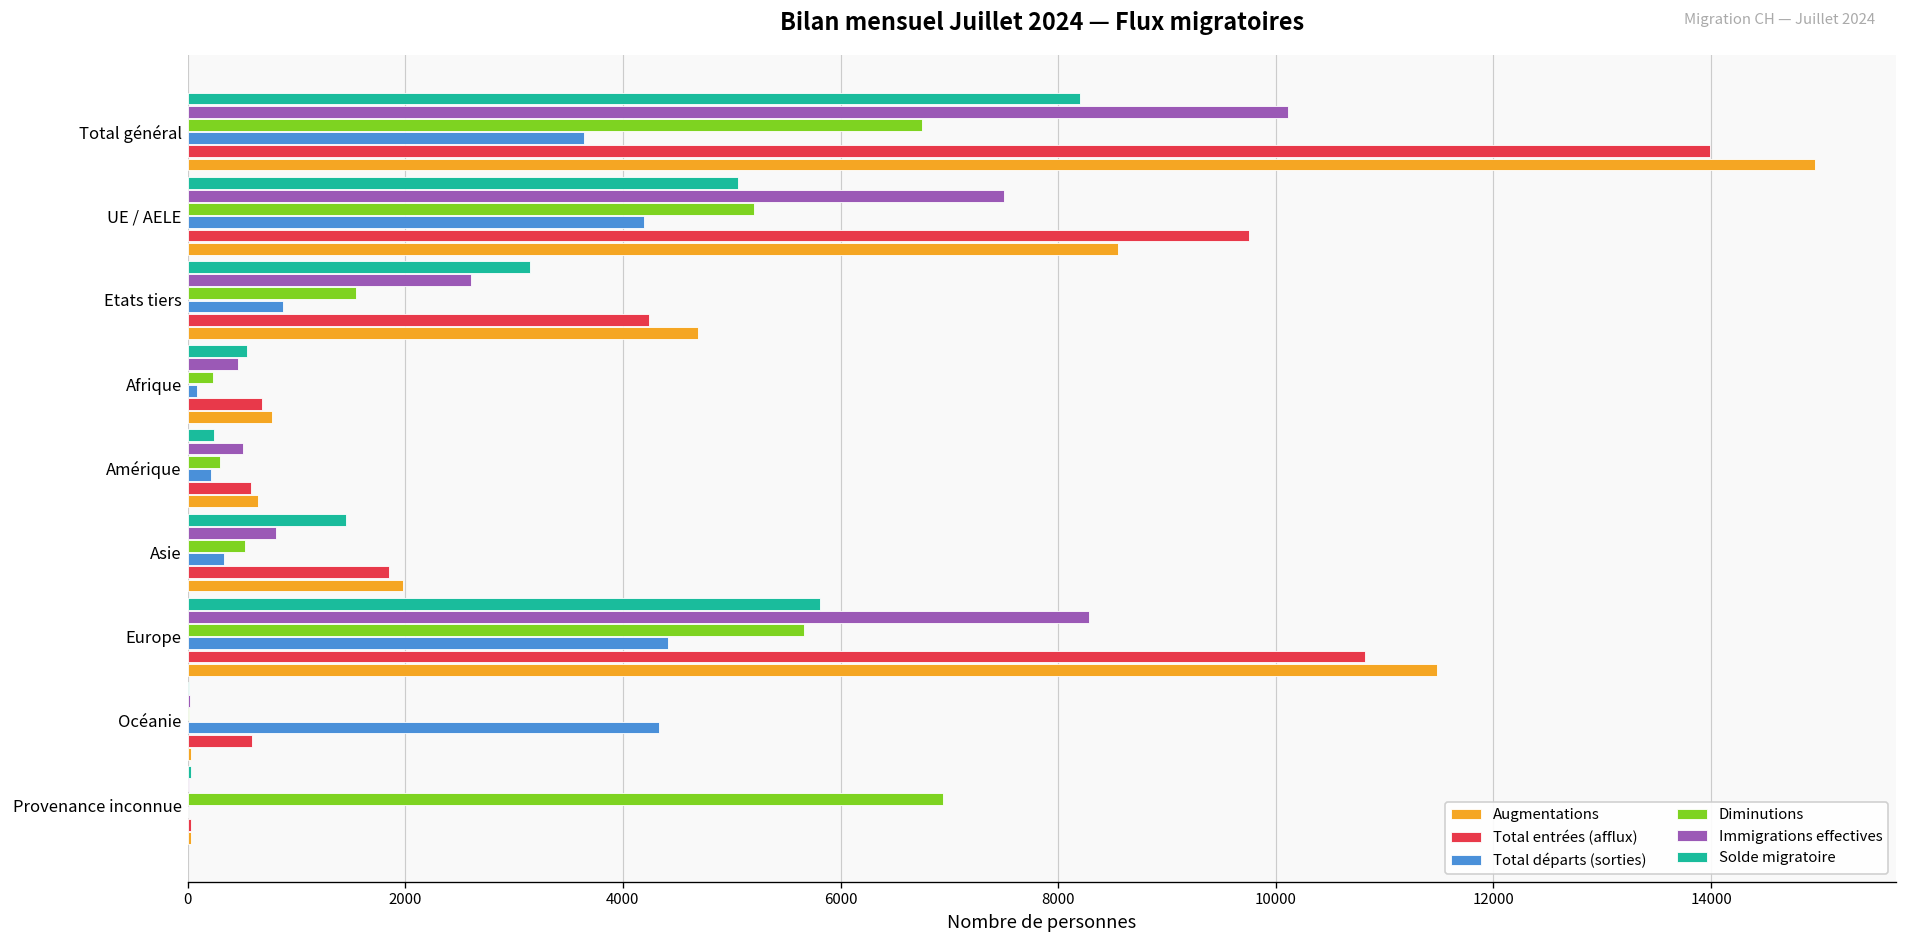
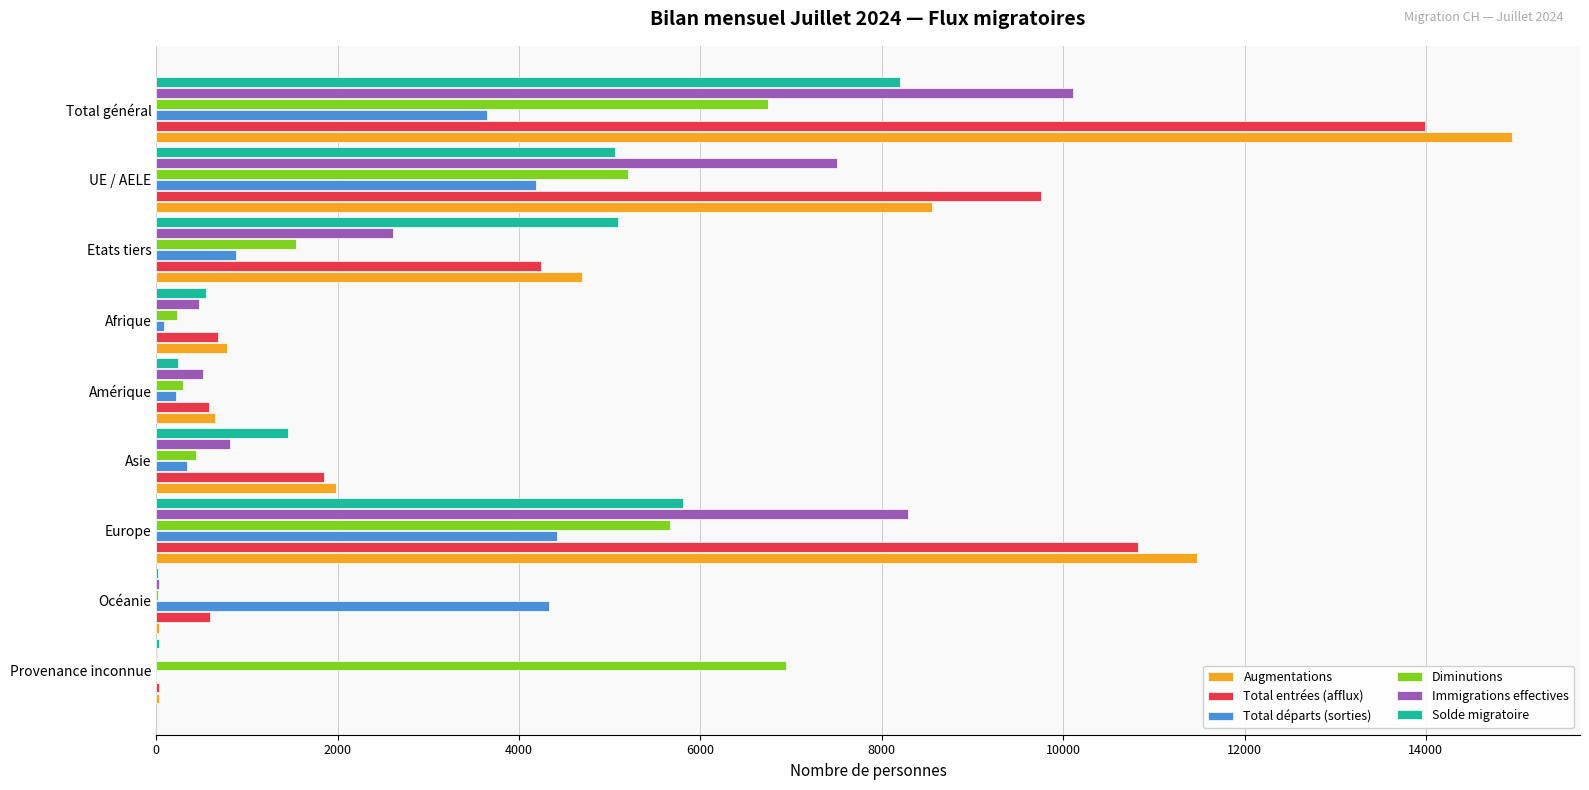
Solde migratoire, Etats tiers: 3100 -> 5100
Diminutions, Asie: 500 -> 400
